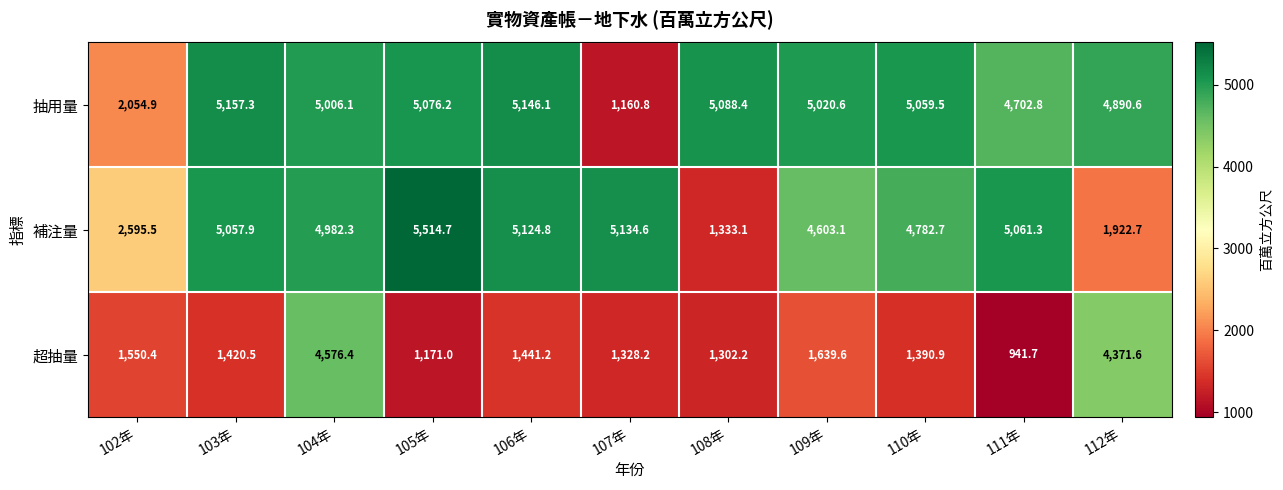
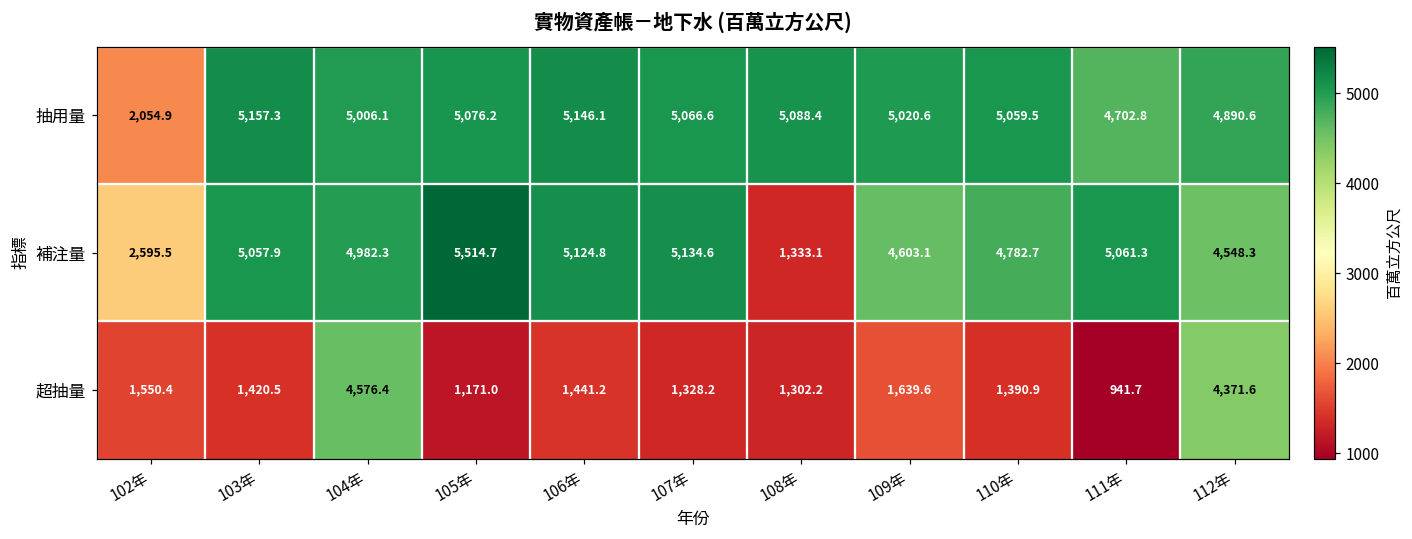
抽用量, 107年: 1,160.8 -> 5,066.6
補注量, 112年: 1,922.7 -> 4,548.3
